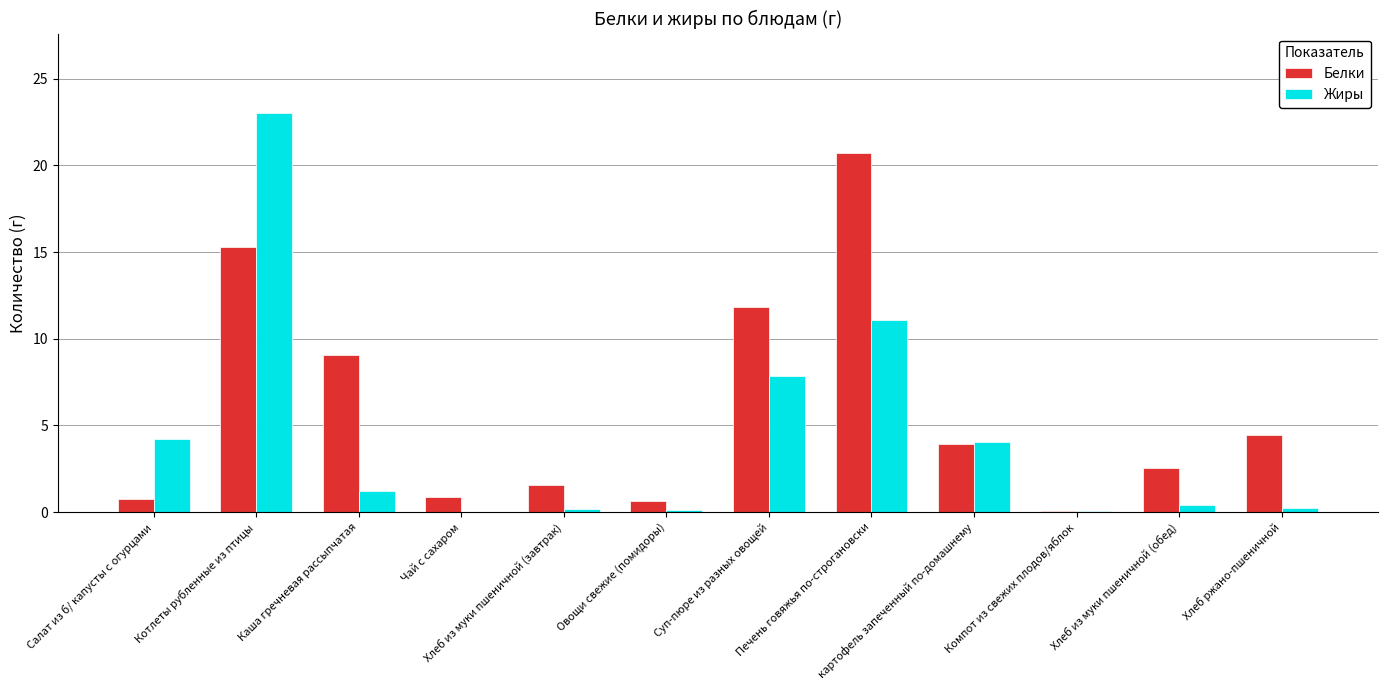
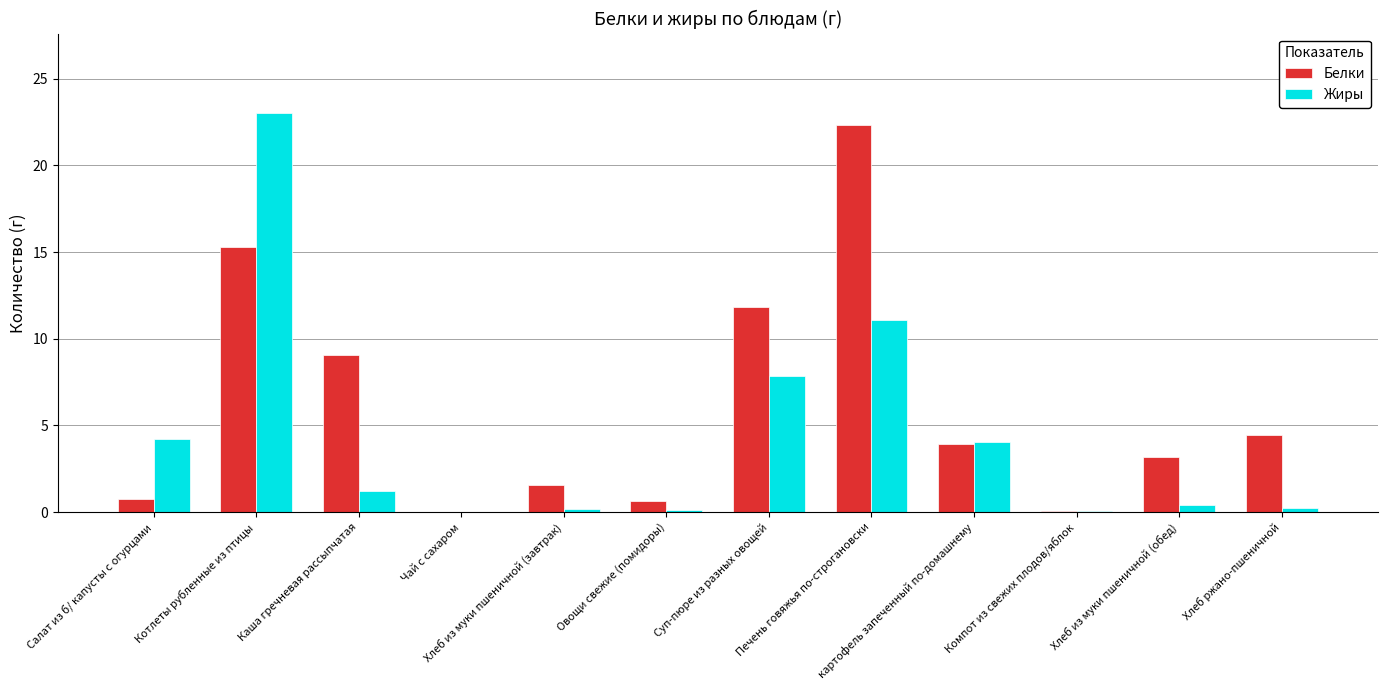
Белки, Чай с сахаром: 0.9 -> 0.0
Белки, Печень говяжья по-строгановски: 20.7 -> 22.3
Белки, Хлеб из муки пшеничной (обед): 2.6 -> 3.2
